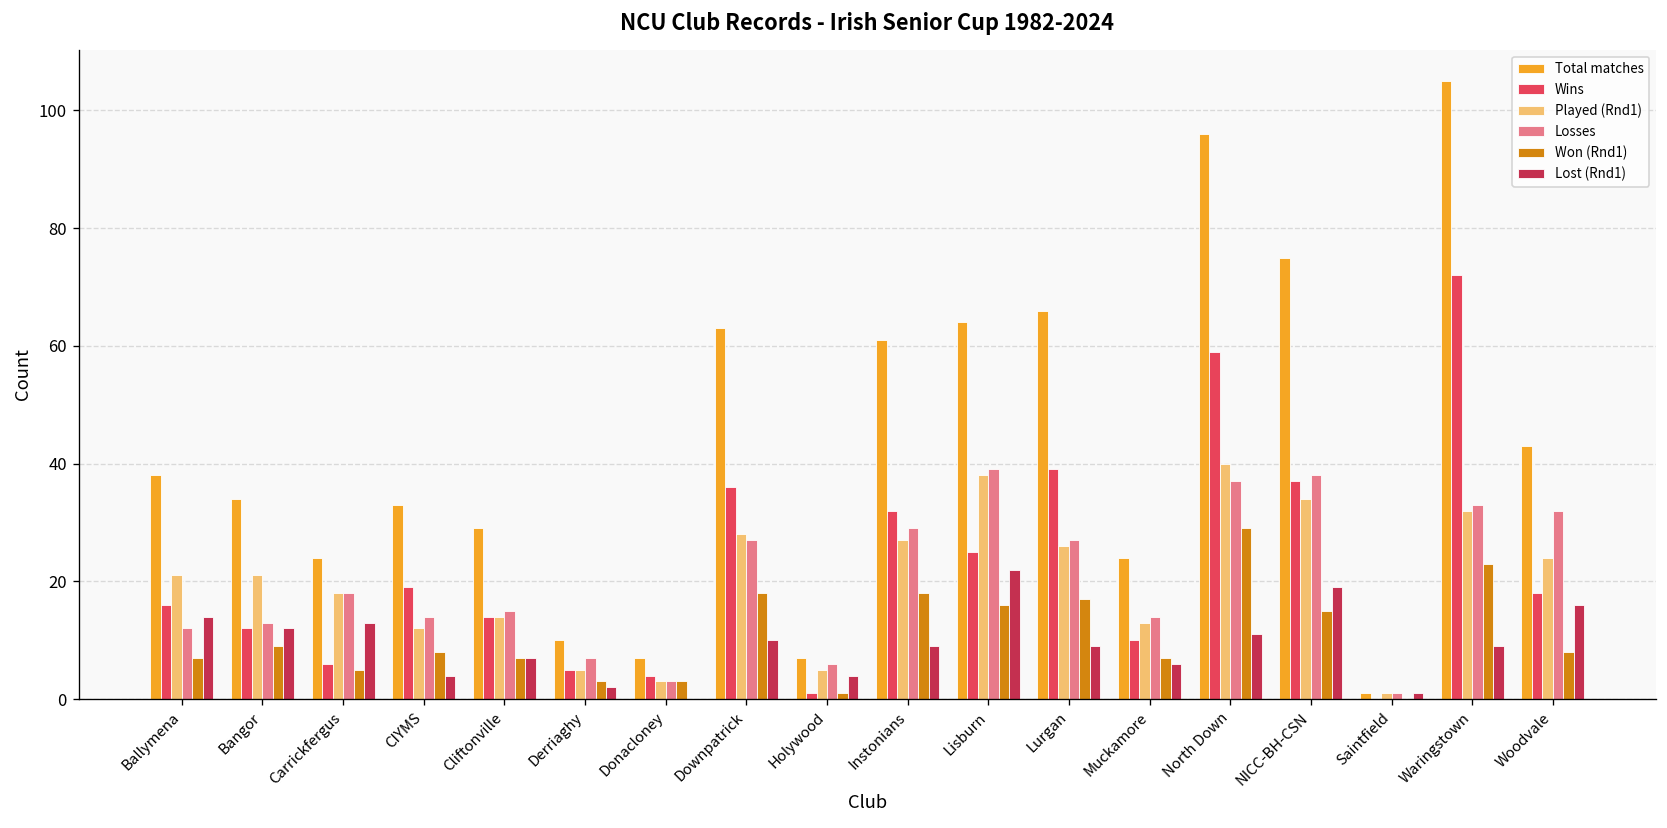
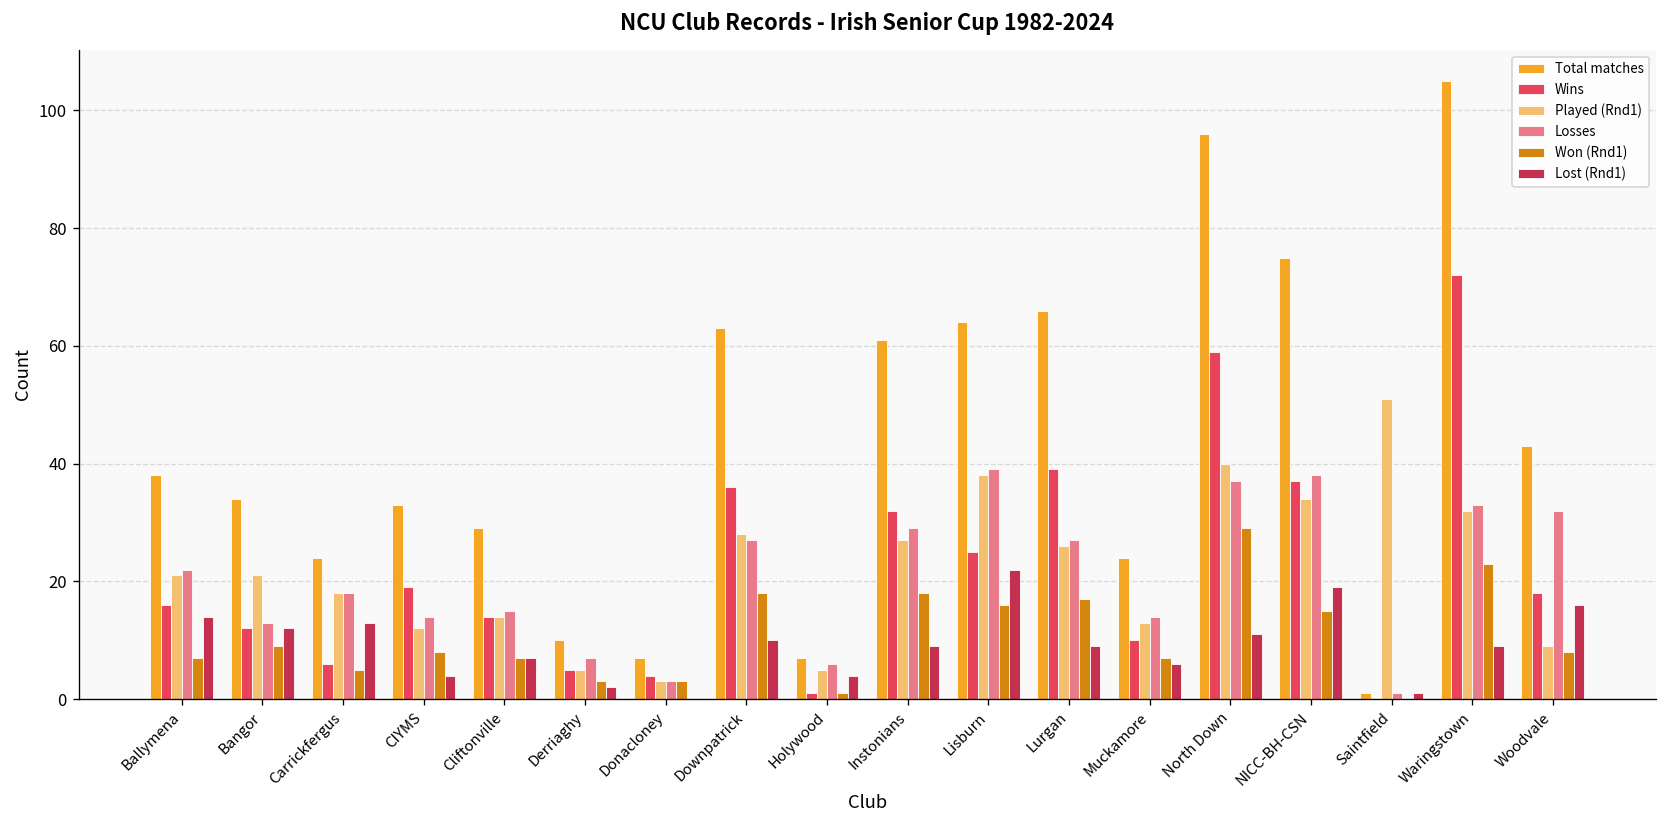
Losses, Ballymena: 12 -> 22
Played (Rnd1), Saintfield: 1 -> 51
Played (Rnd1), Woodvale: 24 -> 9
